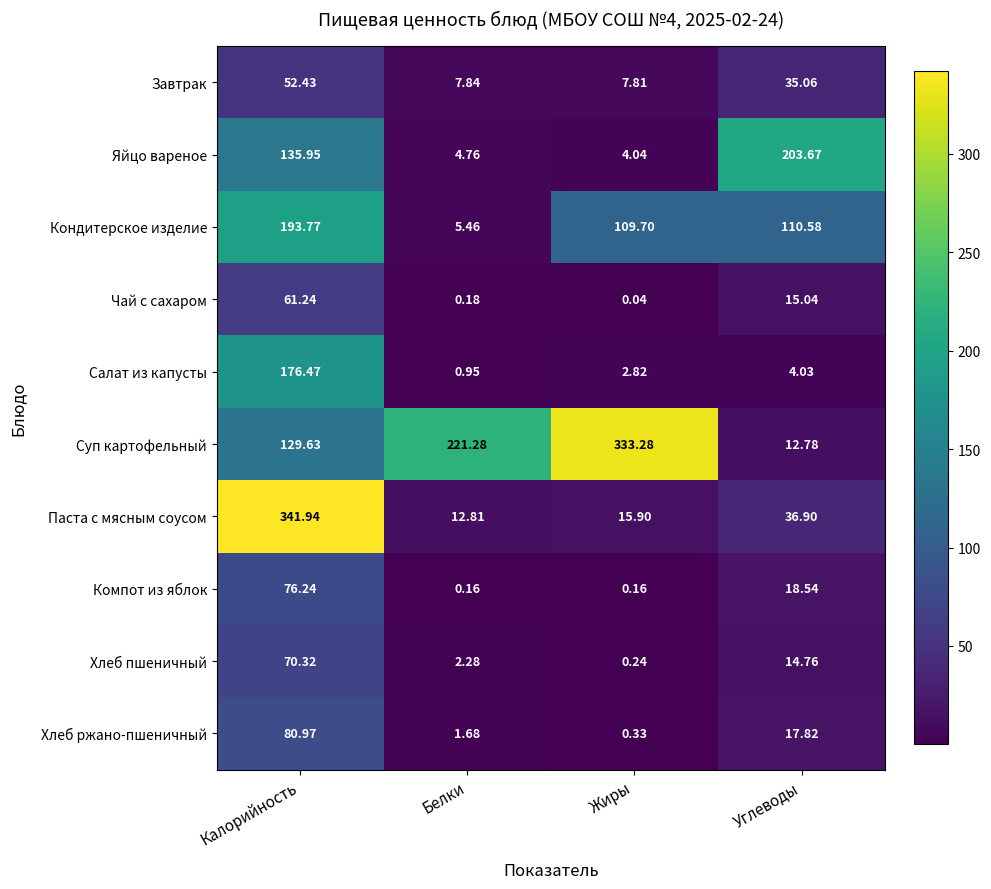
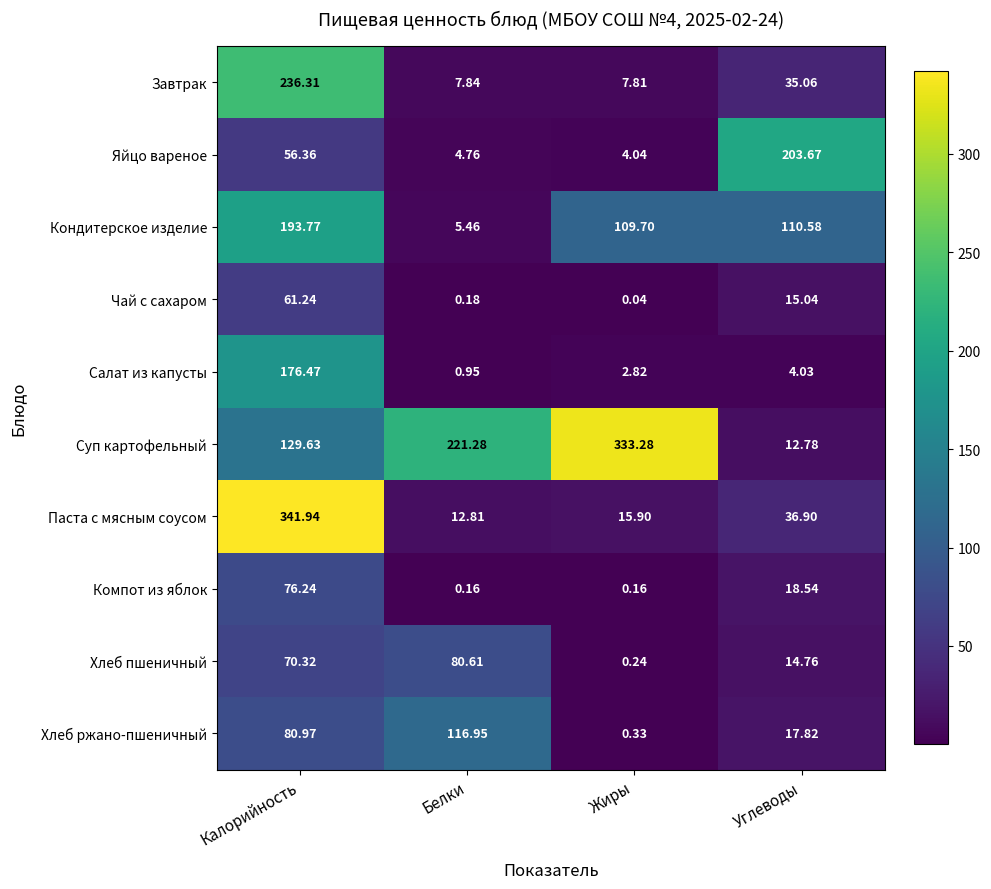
Завтрак, Калорийность: 52.43 -> 236.31
Яйцо вареное, Калорийность: 135.95 -> 56.36
Хлеб пшеничный, Белки: 2.28 -> 80.61
Хлеб ржано-пшеничный, Белки: 1.68 -> 116.95
